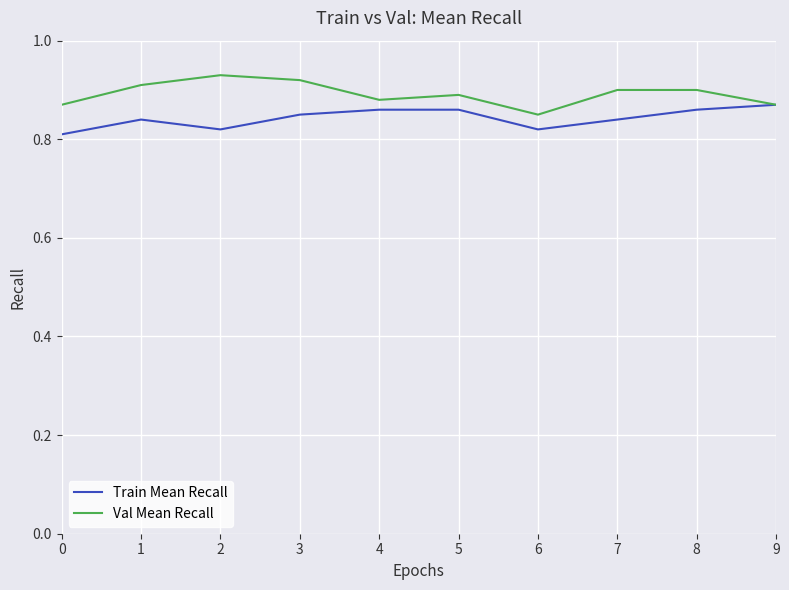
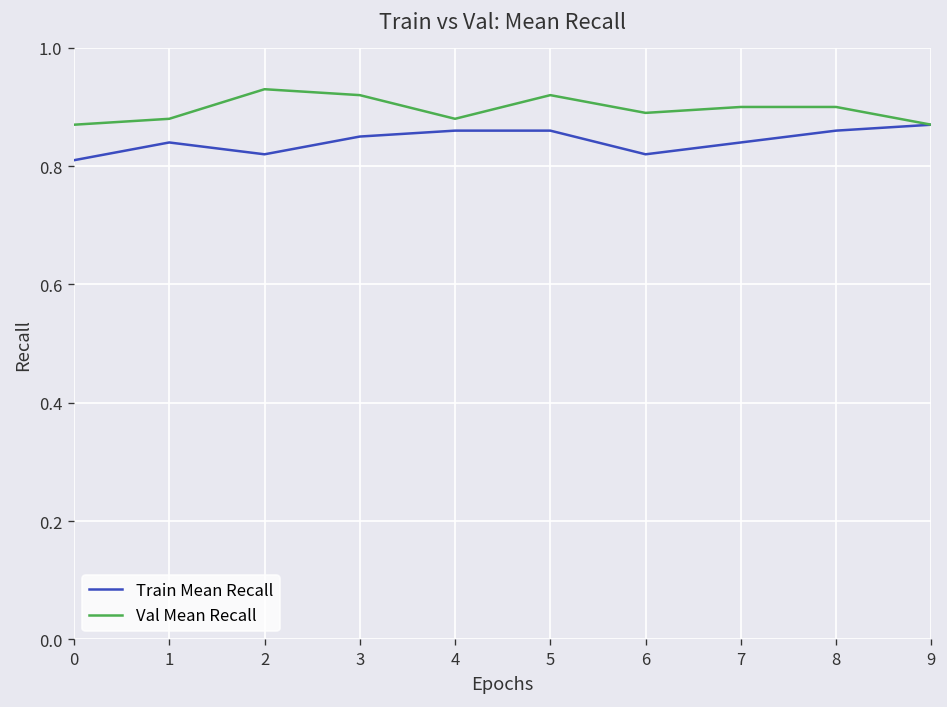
Val Mean Recall, 1: 0.91 -> 0.88
Val Mean Recall, 5: 0.89 -> 0.92
Val Mean Recall, 6: 0.85 -> 0.89
